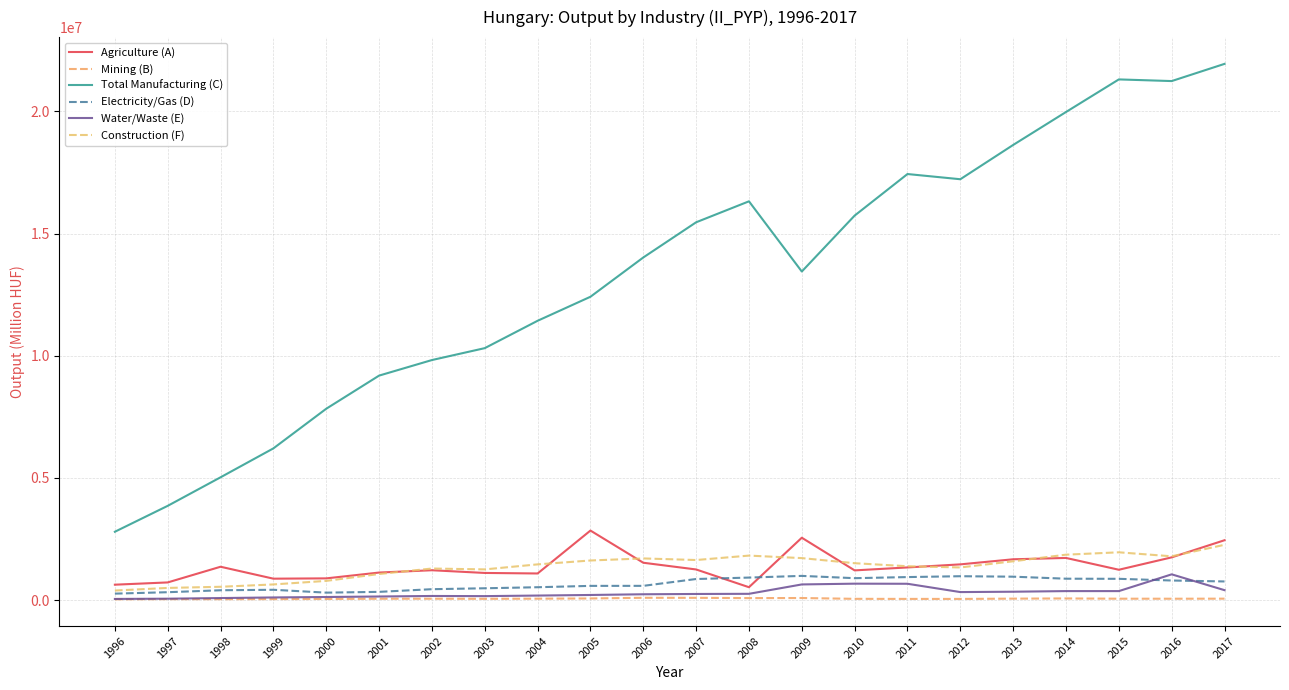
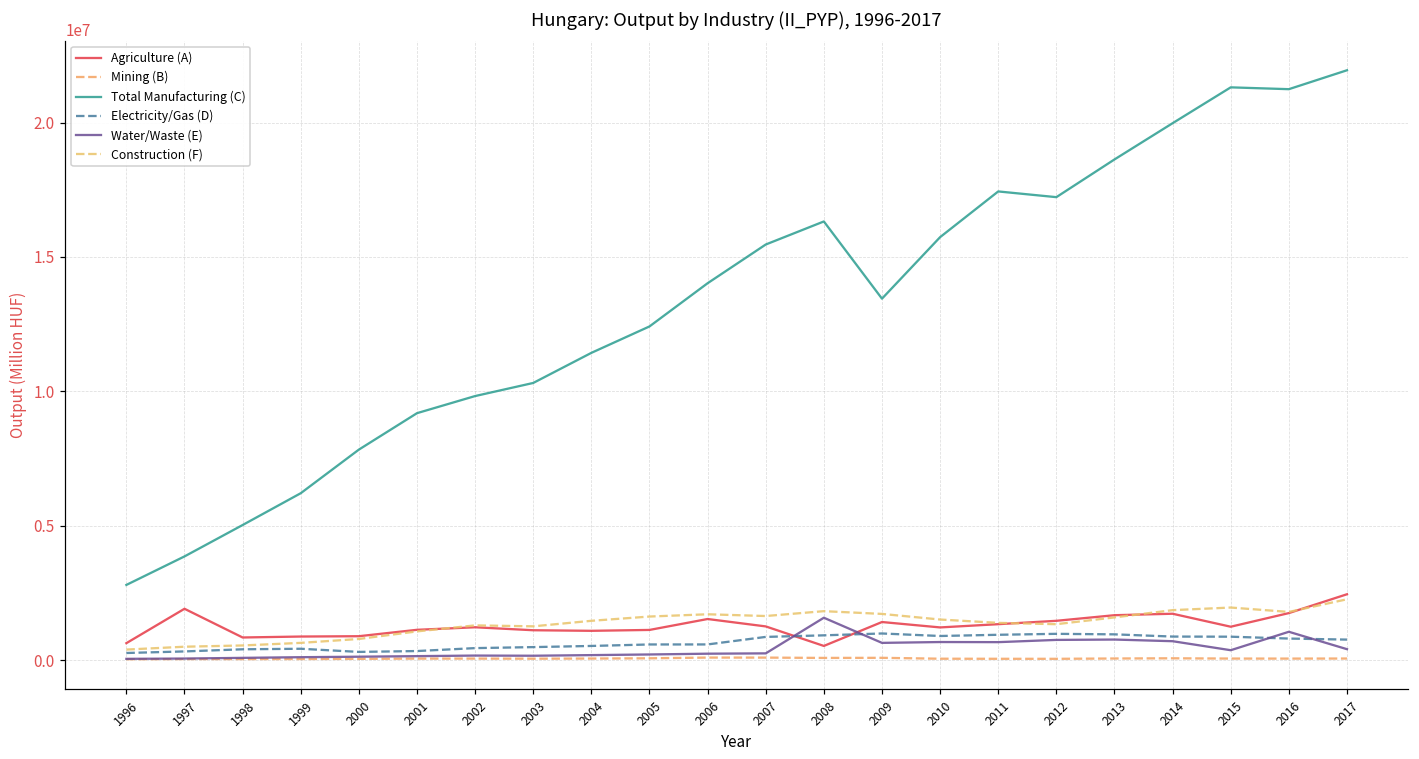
Agriculture (A), 1997: 700000 -> 1900000
Agriculture (A), 1998: 1400000 -> 800000
Agriculture (A), 2005: 2800000 -> 1100000
Water/Waste (E), 2008: 300000 -> 1600000
Agriculture (A), 2009: 2600000 -> 1400000
Water/Waste (E), 2012: 300000 -> 700000
Water/Waste (E), 2013: 300000 -> 800000
Water/Waste (E), 2014: 400000 -> 700000
